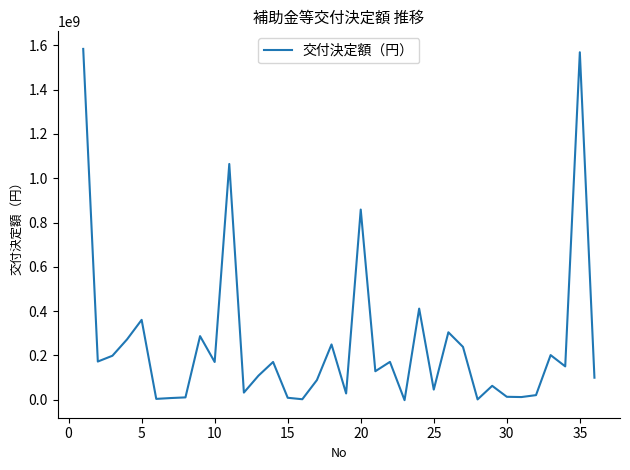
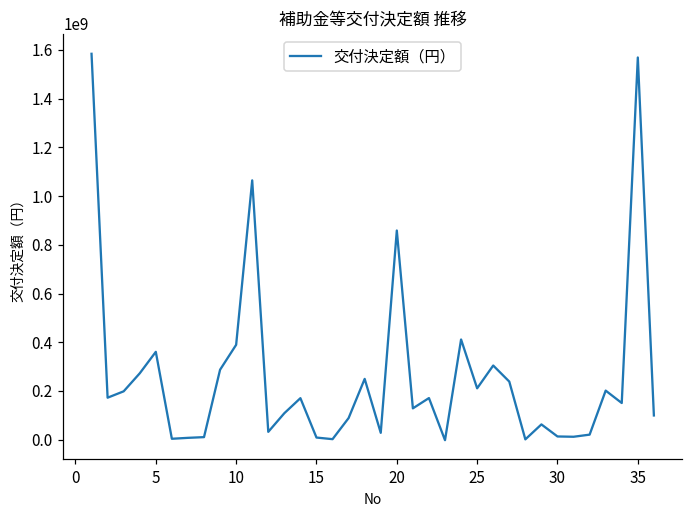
10: 170000000 -> 390000000
25: 50000000 -> 210000000
